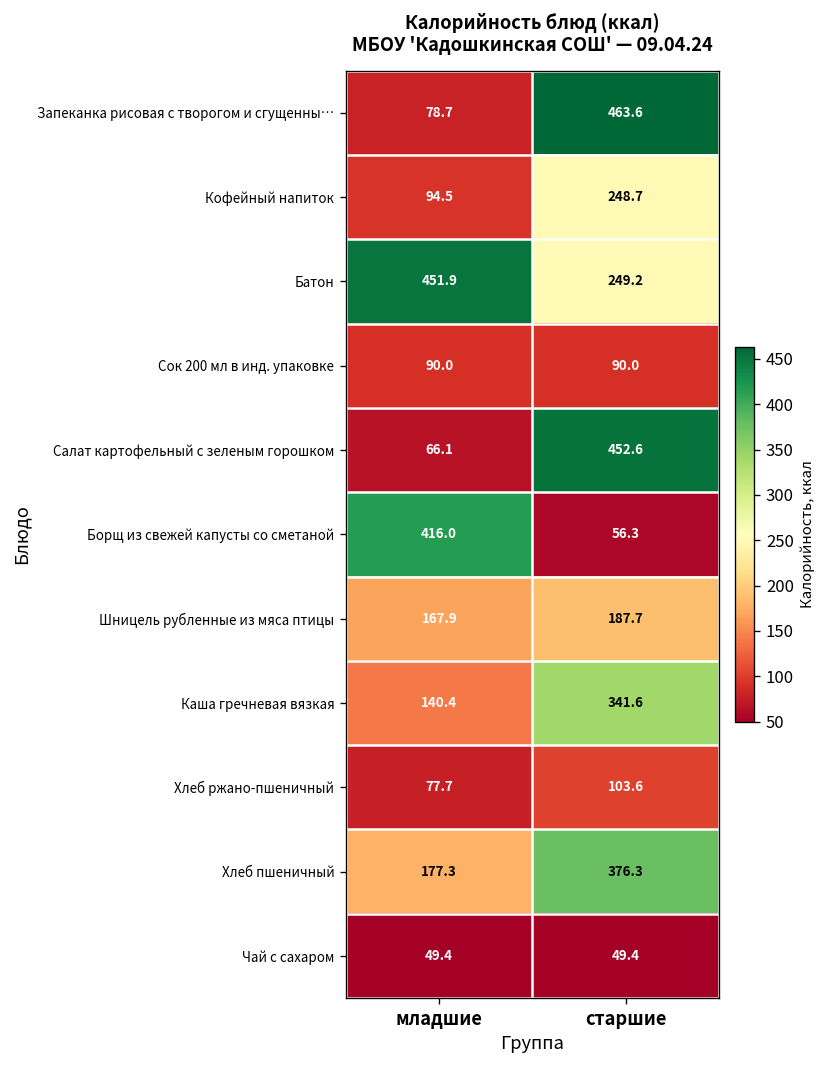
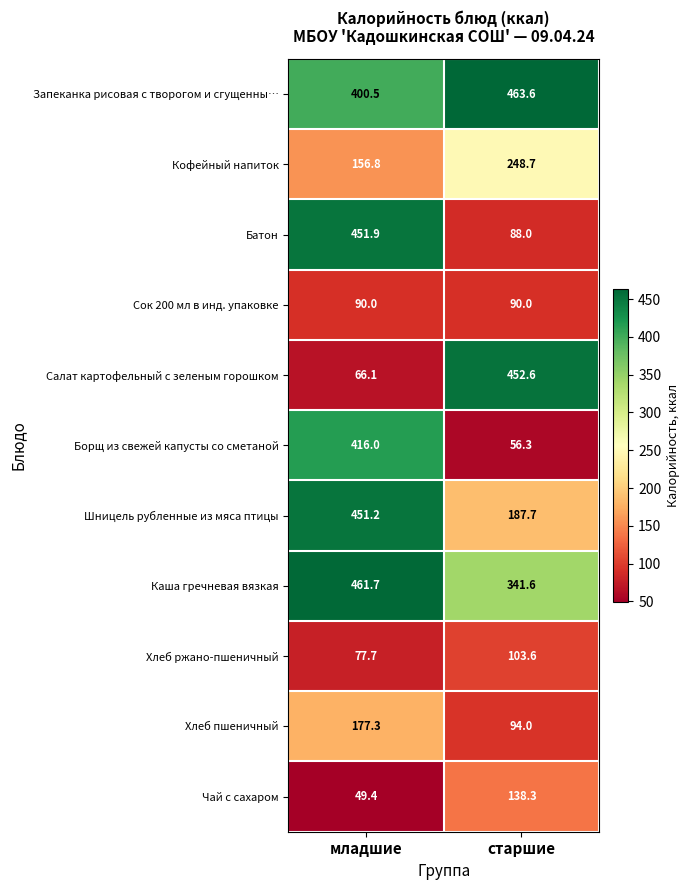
Запеканка рисовая с творогом и сгущенны…, младшие: 78.7 -> 400.5
Кофейный напиток, младшие: 94.5 -> 156.8
Батон, старшие: 249.2 -> 88.0
Шницель рубленные из мяса птицы, младшие: 167.9 -> 451.2
Каша гречневая вязкая, младшие: 140.4 -> 461.7
Хлеб пшеничный, старшие: 376.3 -> 94.0
Чай с сахаром, старшие: 49.4 -> 138.3
